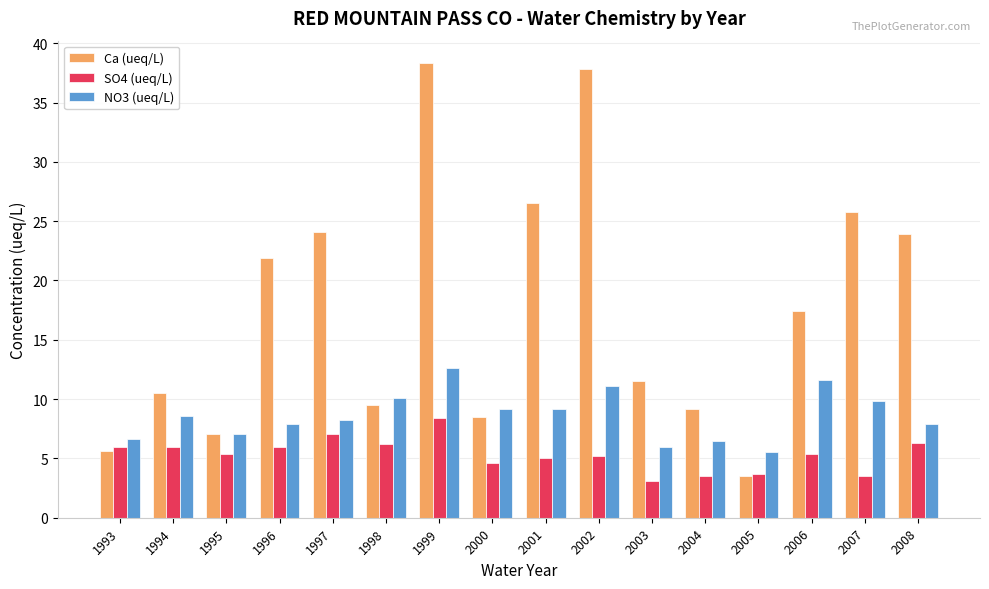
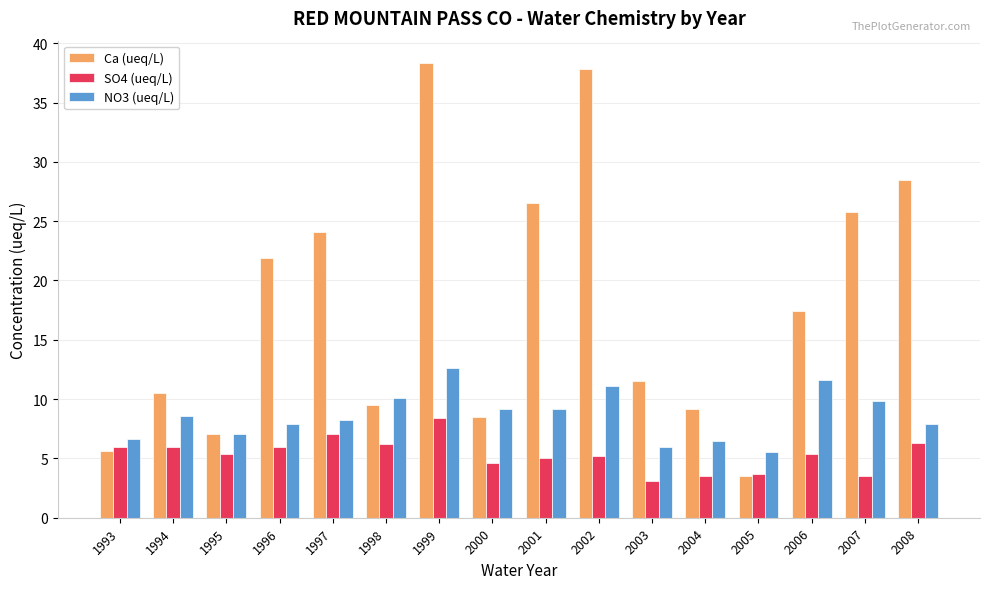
Ca (ueq/L), 2008: 23.9 -> 28.5
